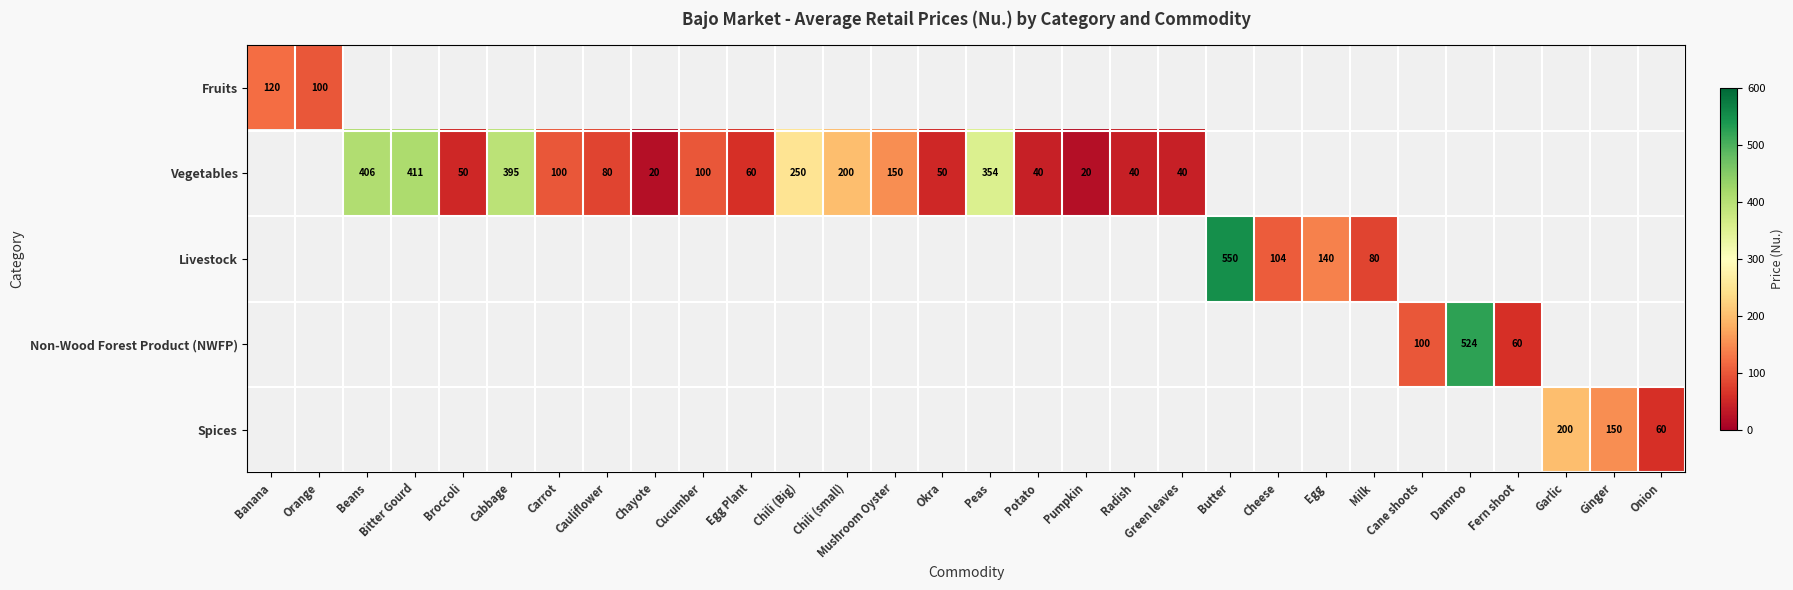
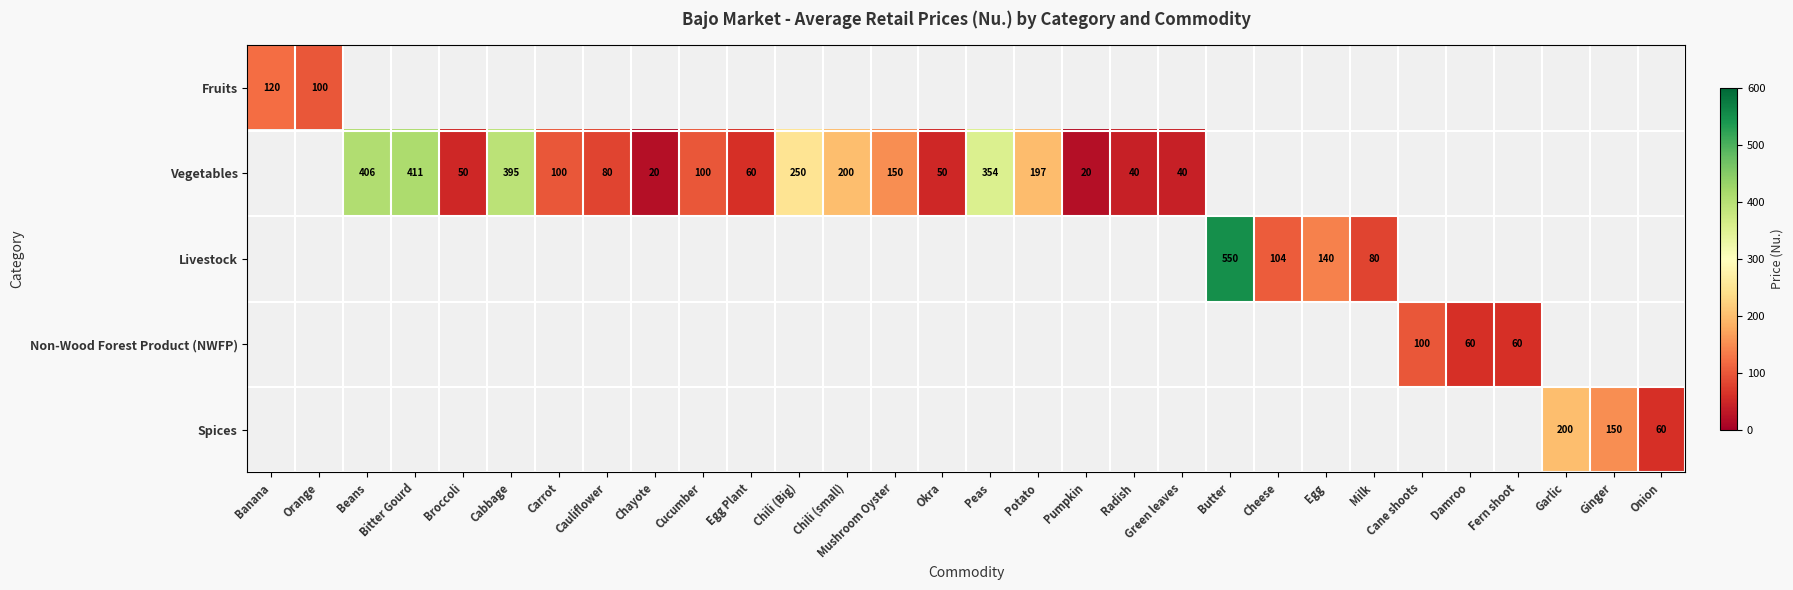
Vegetables, Potato: 40 -> 197
Non-Wood Forest Product (NWFP), Damroo: 524 -> 60
